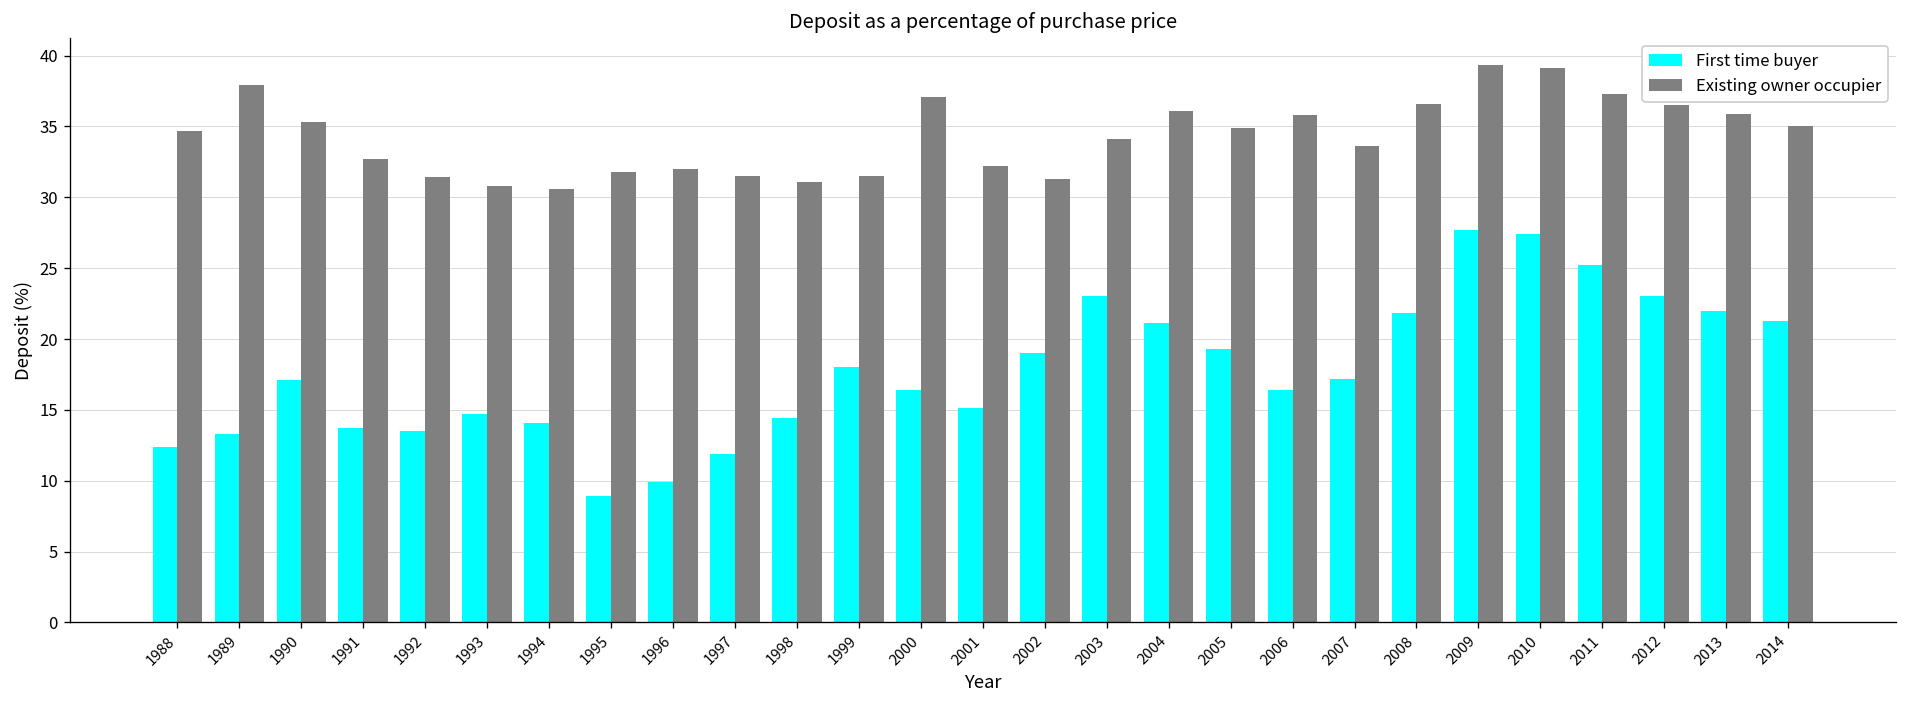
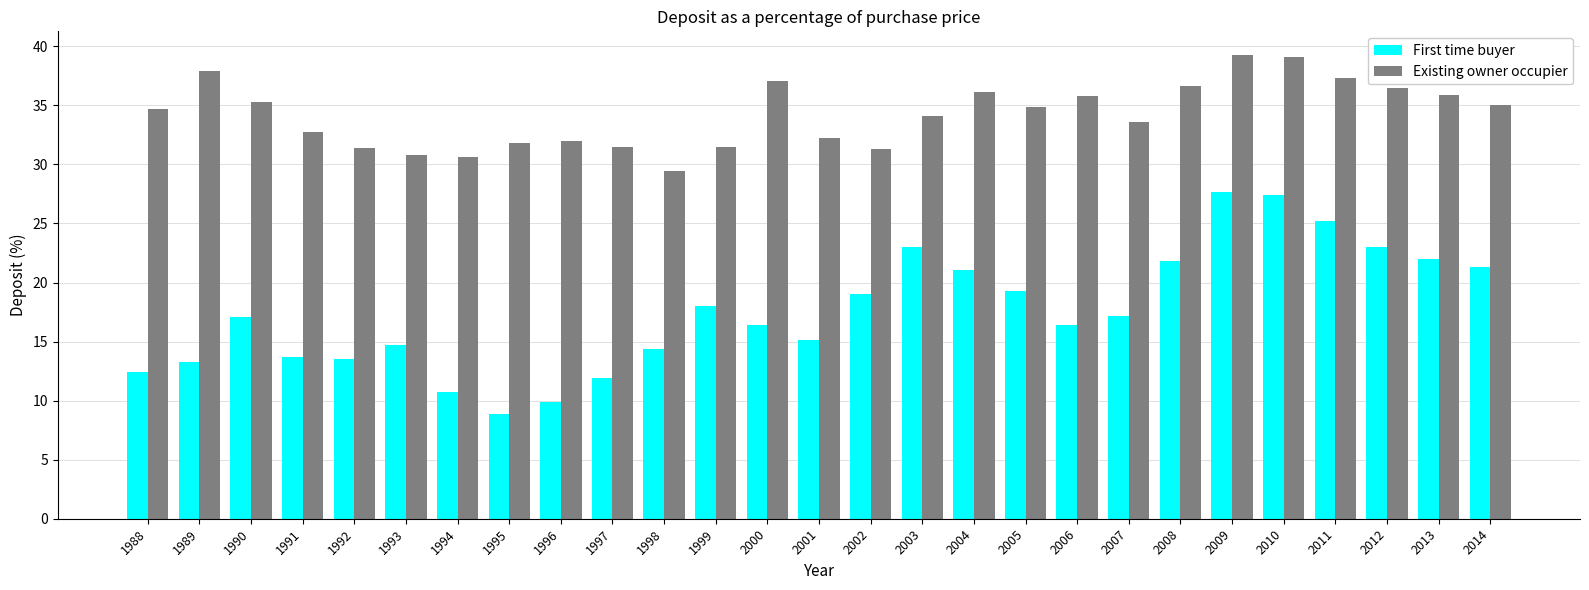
First time buyer, 1994: 14.1 -> 10.7
Existing owner occupier, 1998: 31.1 -> 29.4
